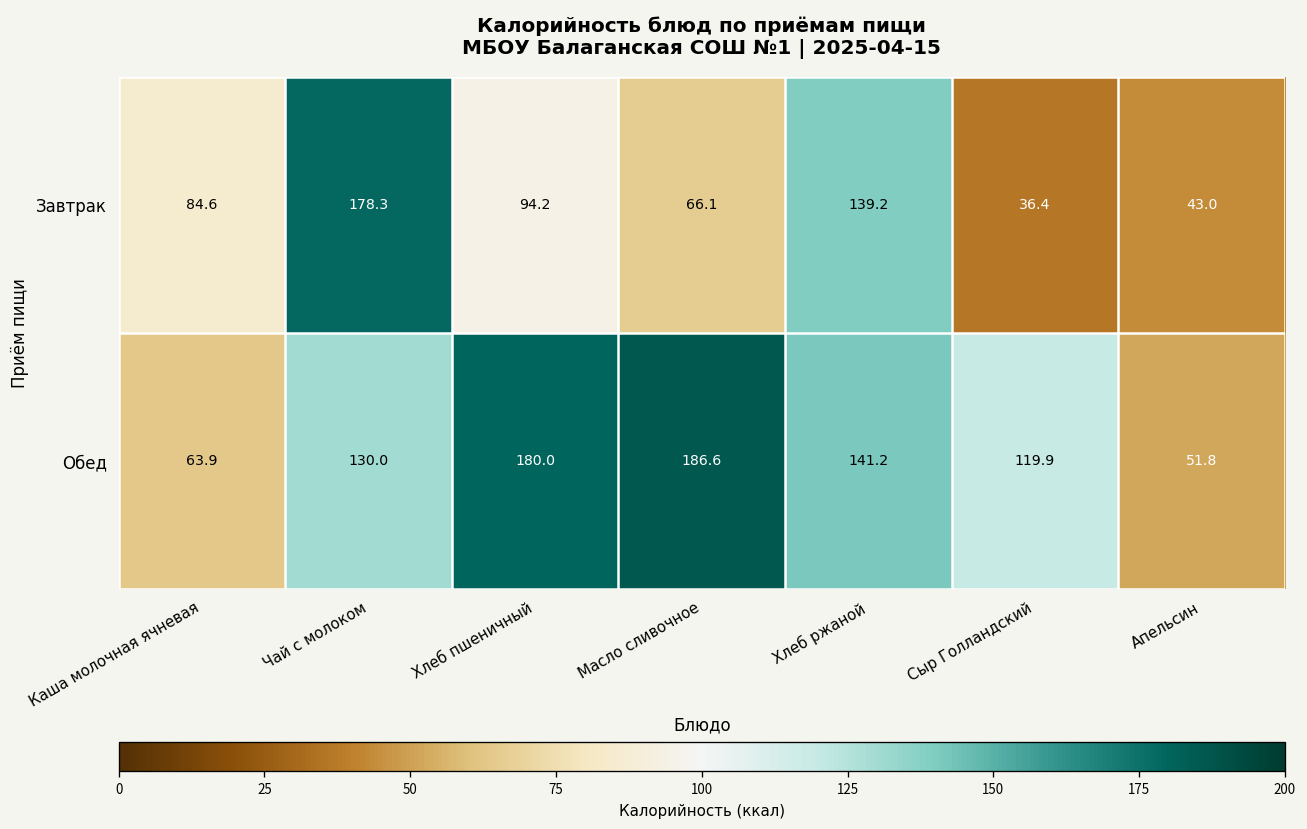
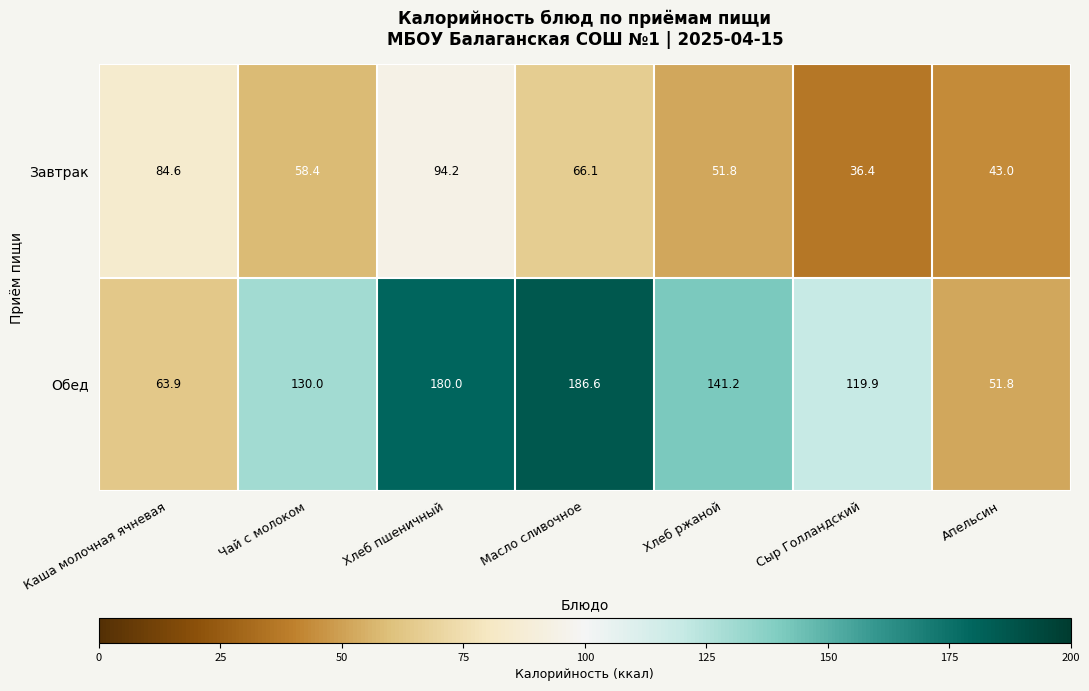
Завтрак, Чай с молоком: 178.3 -> 58.4
Завтрак, Хлеб ржаной: 139.2 -> 51.8
